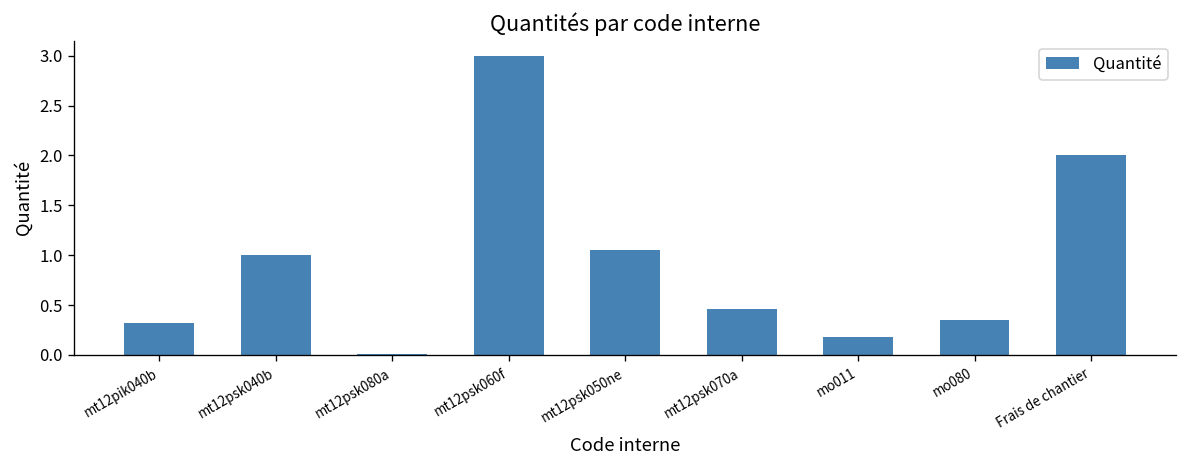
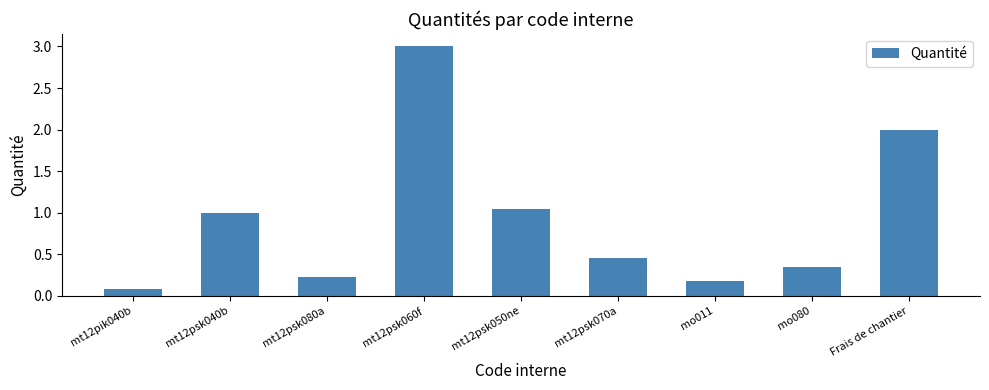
mt12pik040b: 0.3 -> 0.1
mt12psk080a: 0.0 -> 0.2
